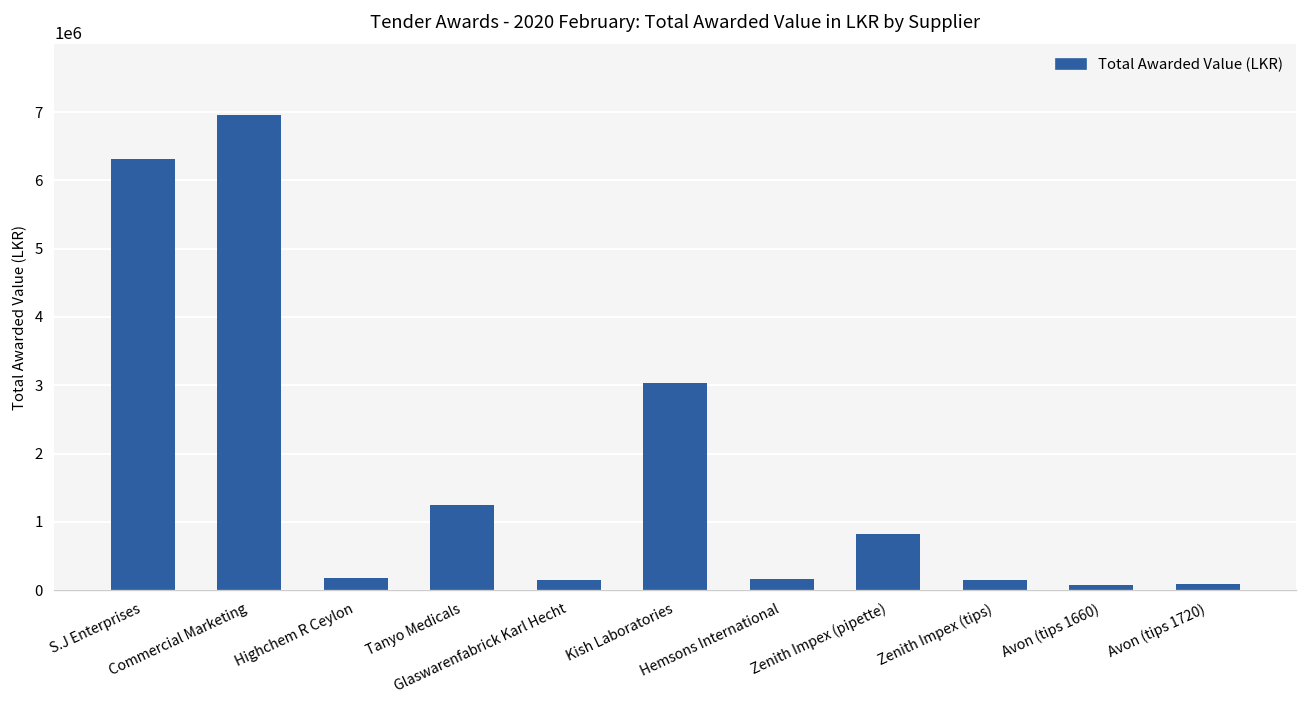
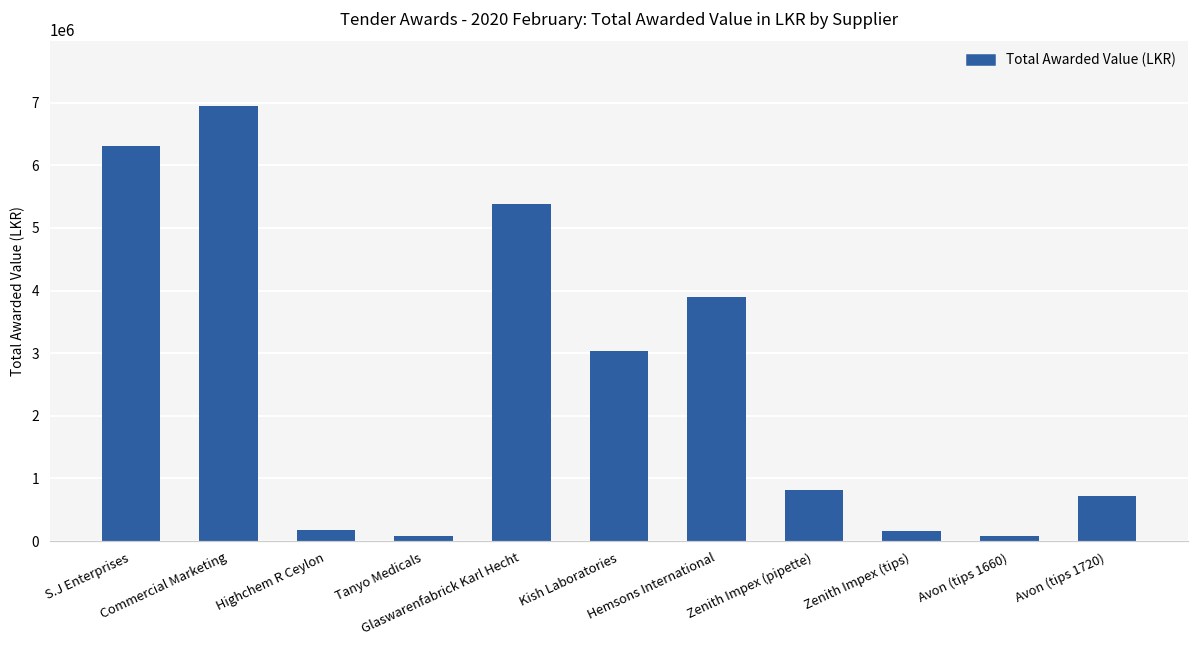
Tanyo Medicals: 1200000 -> 100000
Glaswarenfabrick Karl Hecht: 100000 -> 5400000
Hemsons International: 200000 -> 3900000
Avon (tips 1720): 100000 -> 700000
